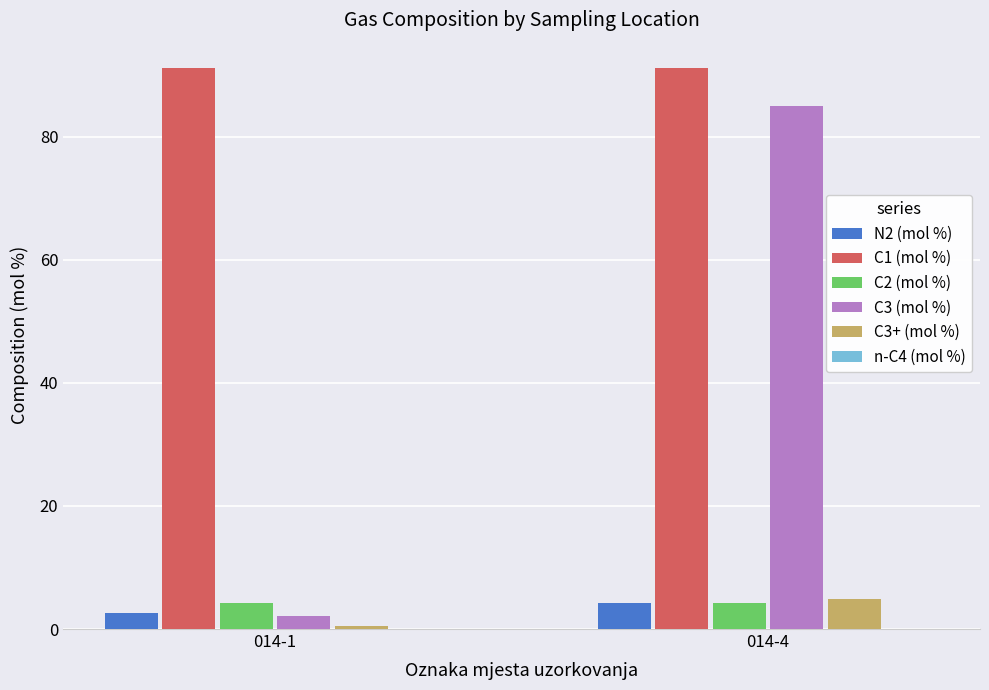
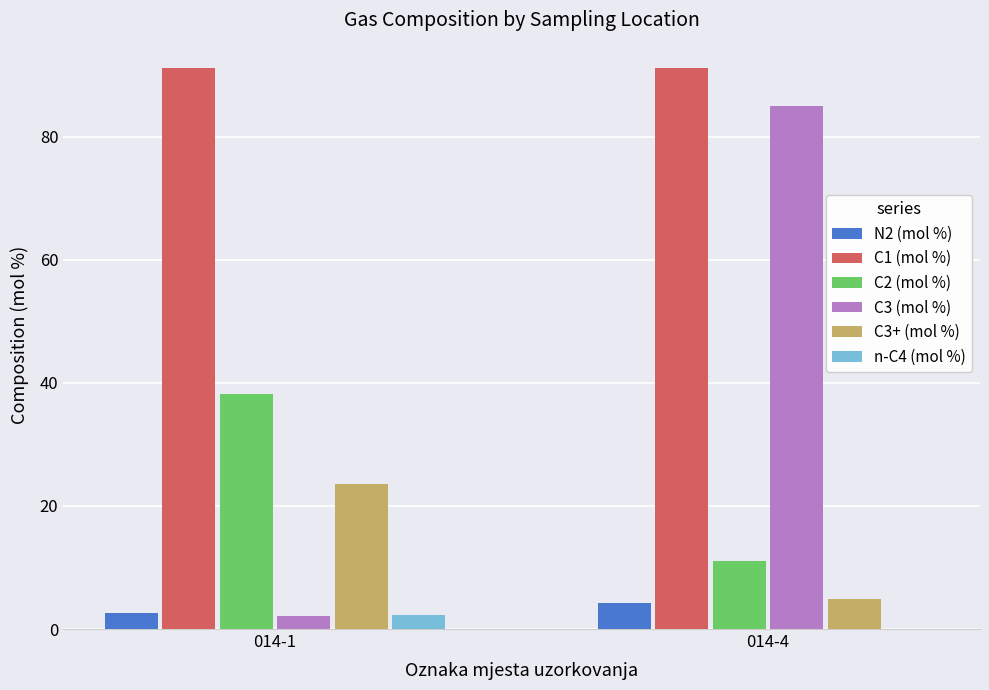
C2 (mol %), 014-1: 4 -> 38
C3+ (mol %), 014-1: 0 -> 24
n-C4 (mol %), 014-1: 0 -> 2
C2 (mol %), 014-4: 4 -> 11
